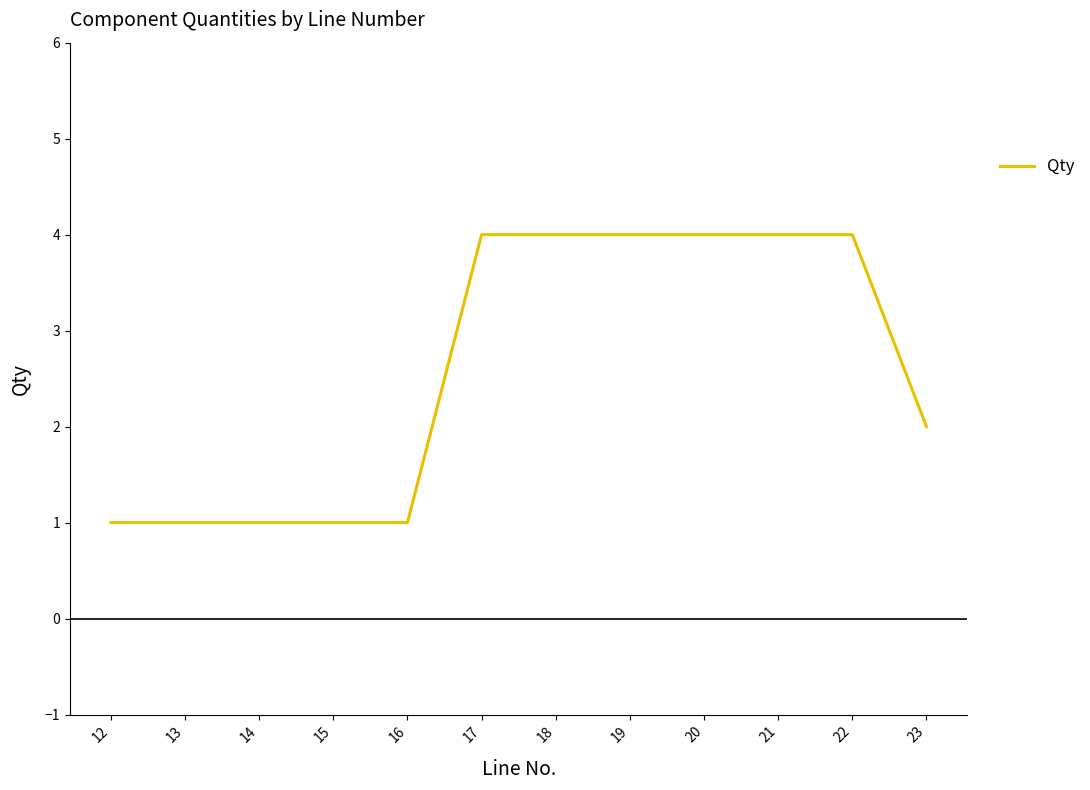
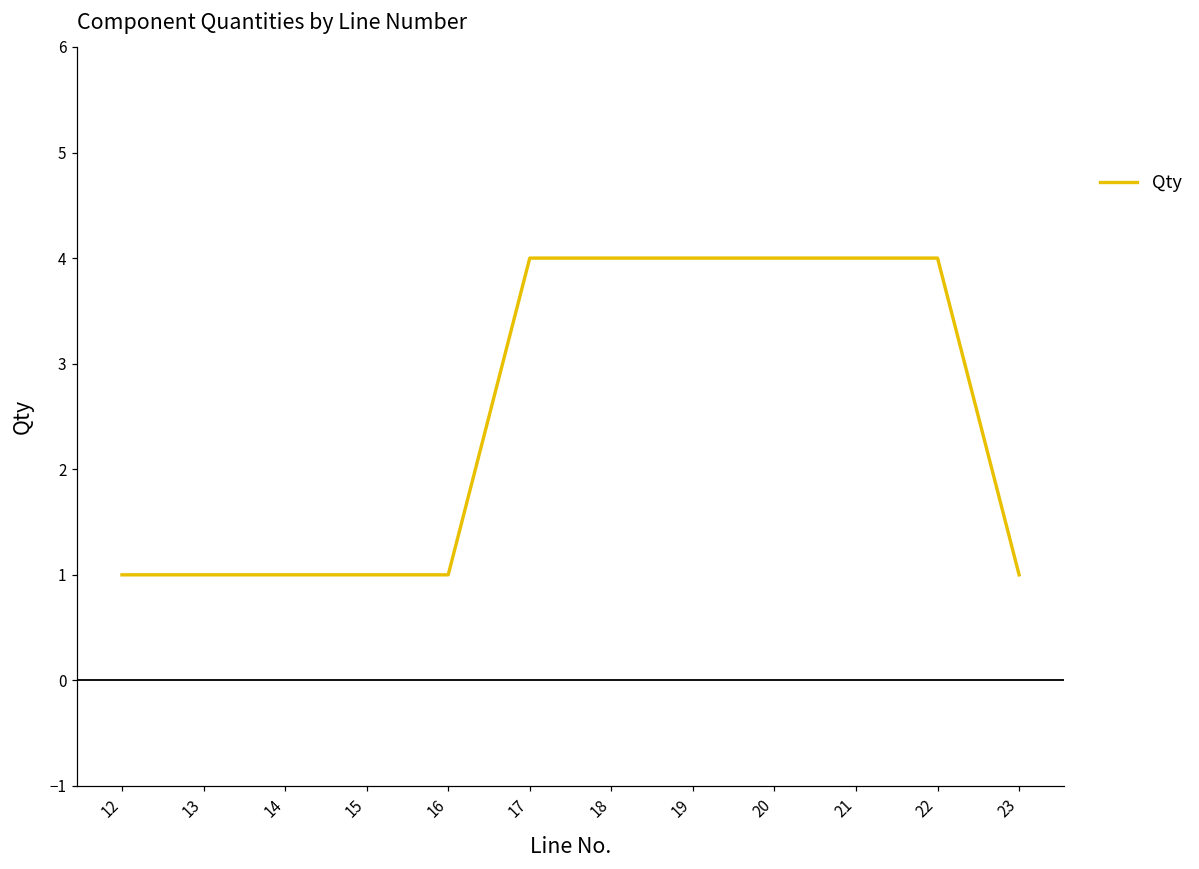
23: 2 -> 1
